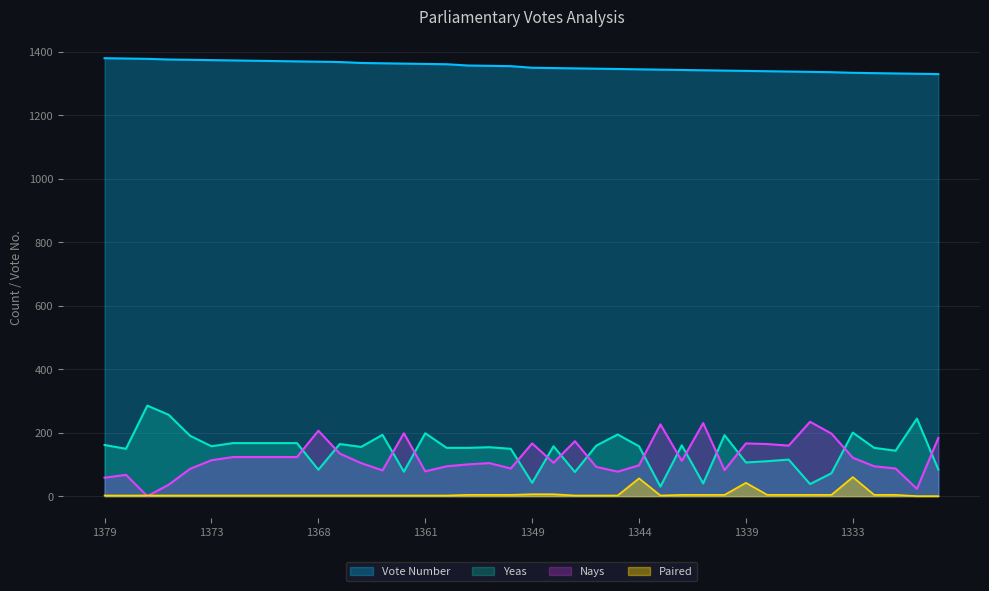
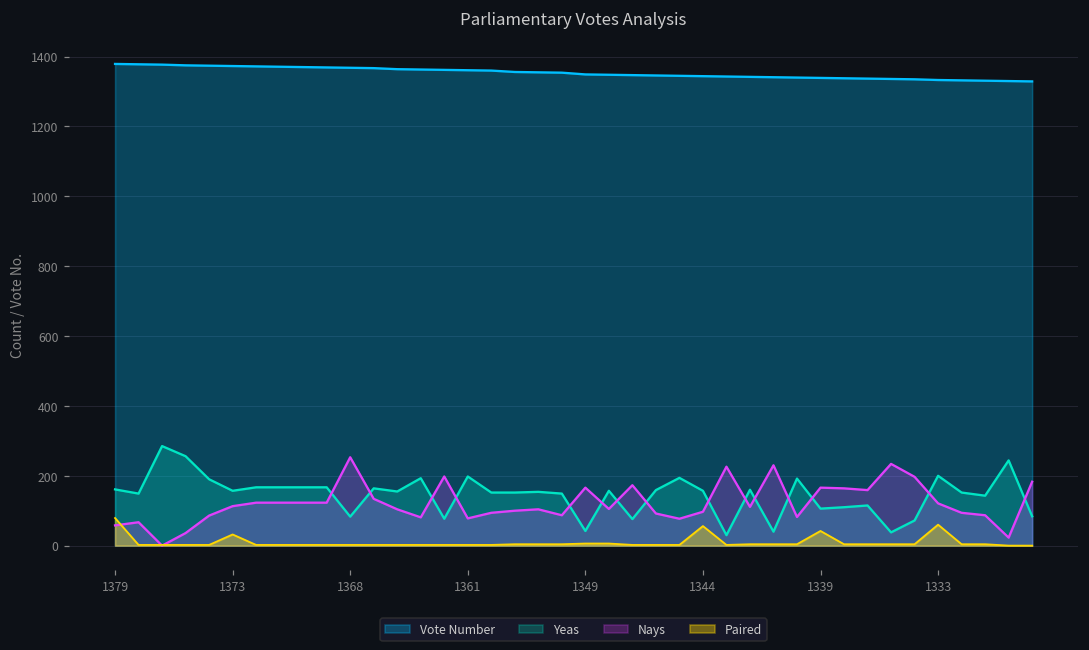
Paired, 1379: 0 -> 80
Paired, 1373: 0 -> 30
Nays, 1368: 210 -> 250
